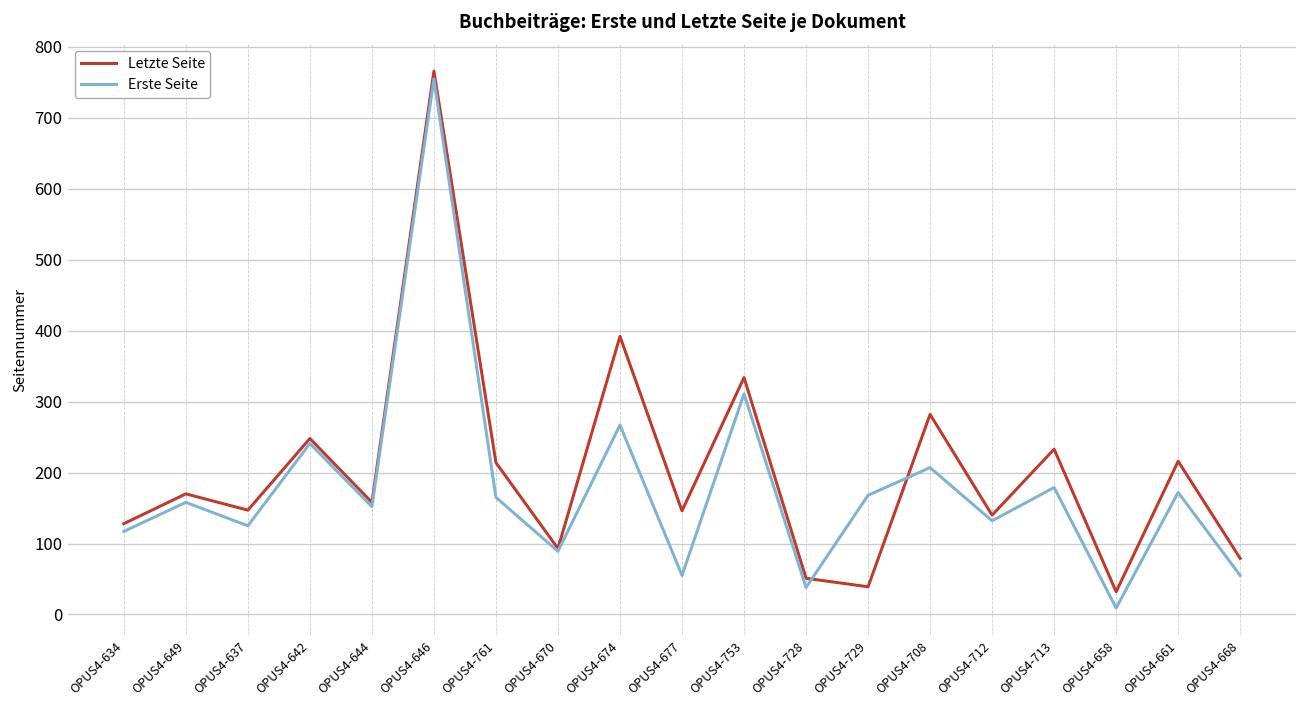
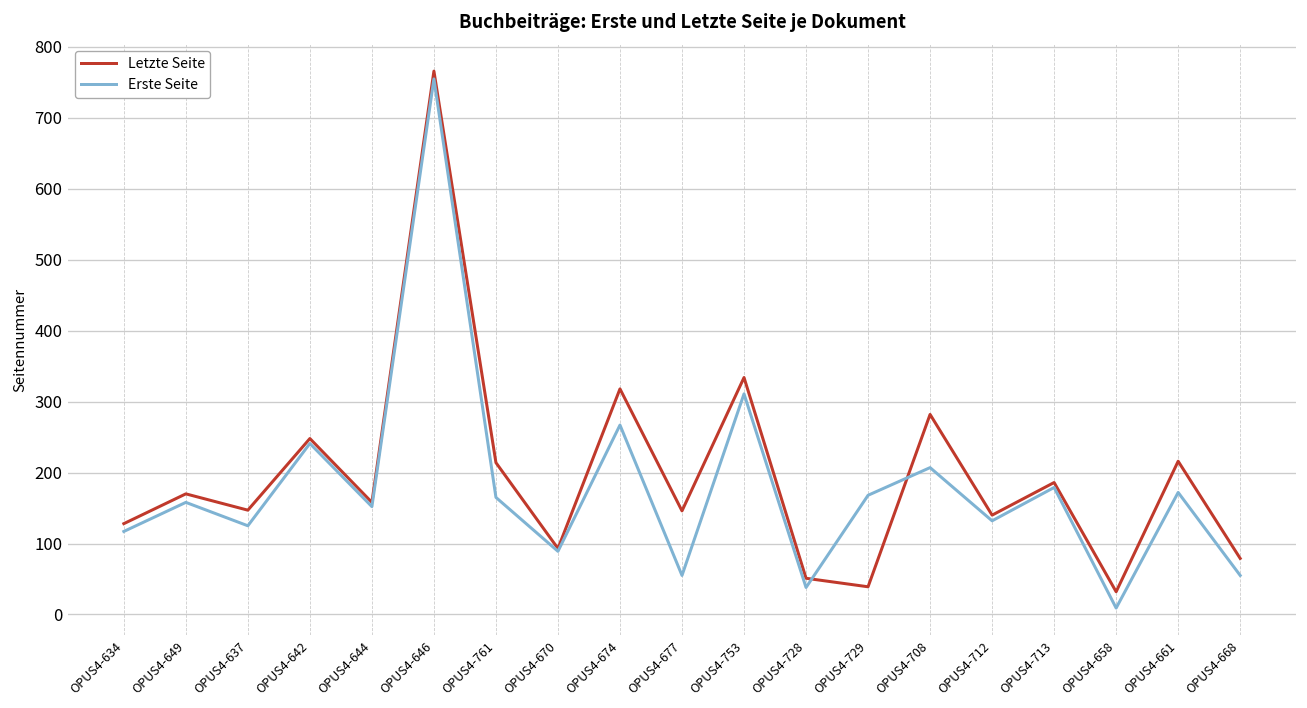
Letzte Seite, OPUS4-674: 390 -> 320
Letzte Seite, OPUS4-713: 230 -> 190
